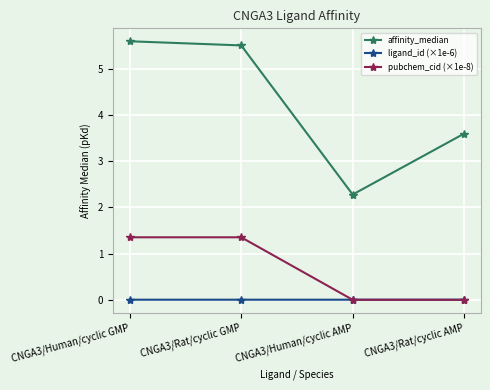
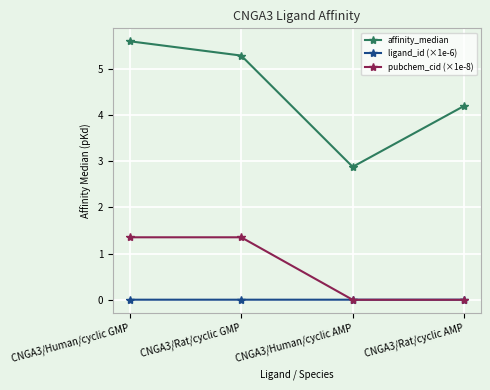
affinity_median, CNGA3/Rat/cyclic GMP: 5.5 -> 5.3
affinity_median, CNGA3/Human/cyclic AMP: 2.3 -> 2.9
affinity_median, CNGA3/Rat/cyclic AMP: 3.6 -> 4.2
